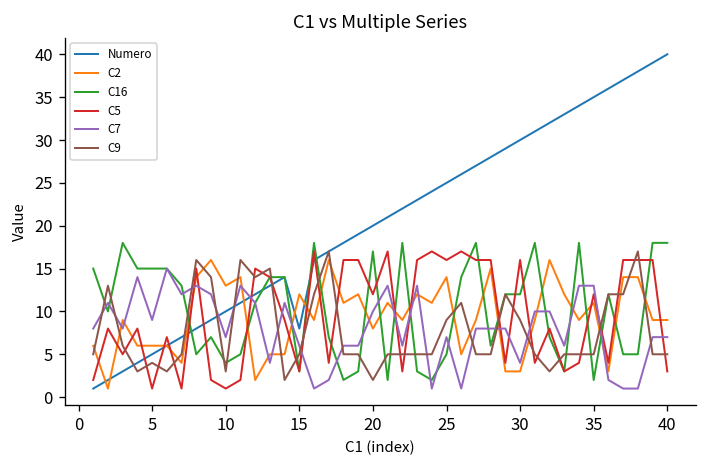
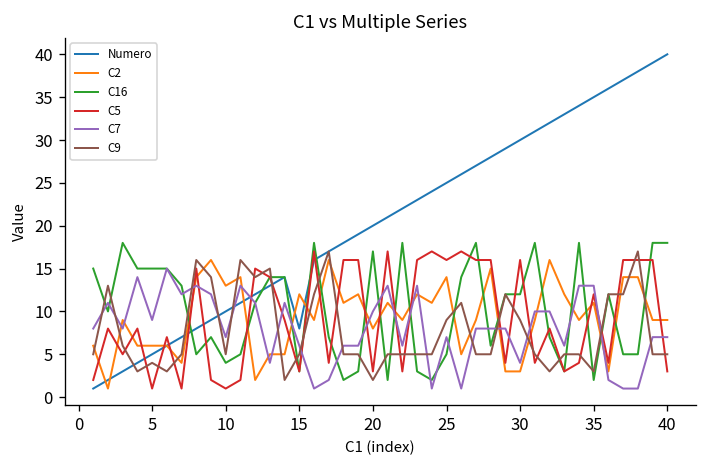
C9, 10: 3 -> 5
C5, 20: 12 -> 3
C9, 35: 5 -> 3
